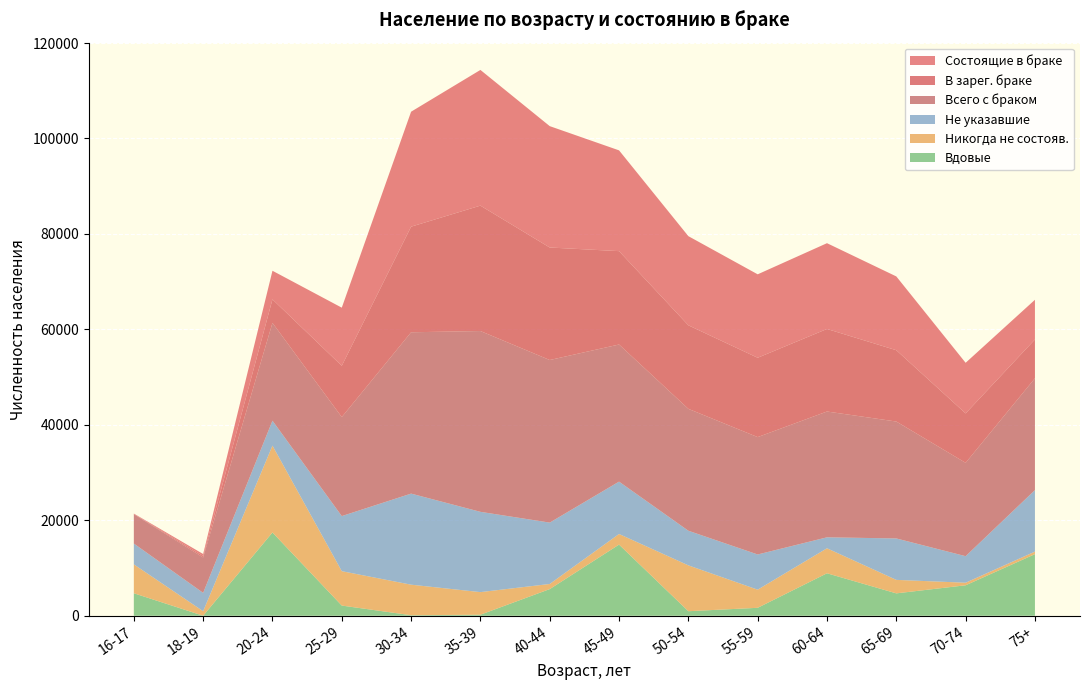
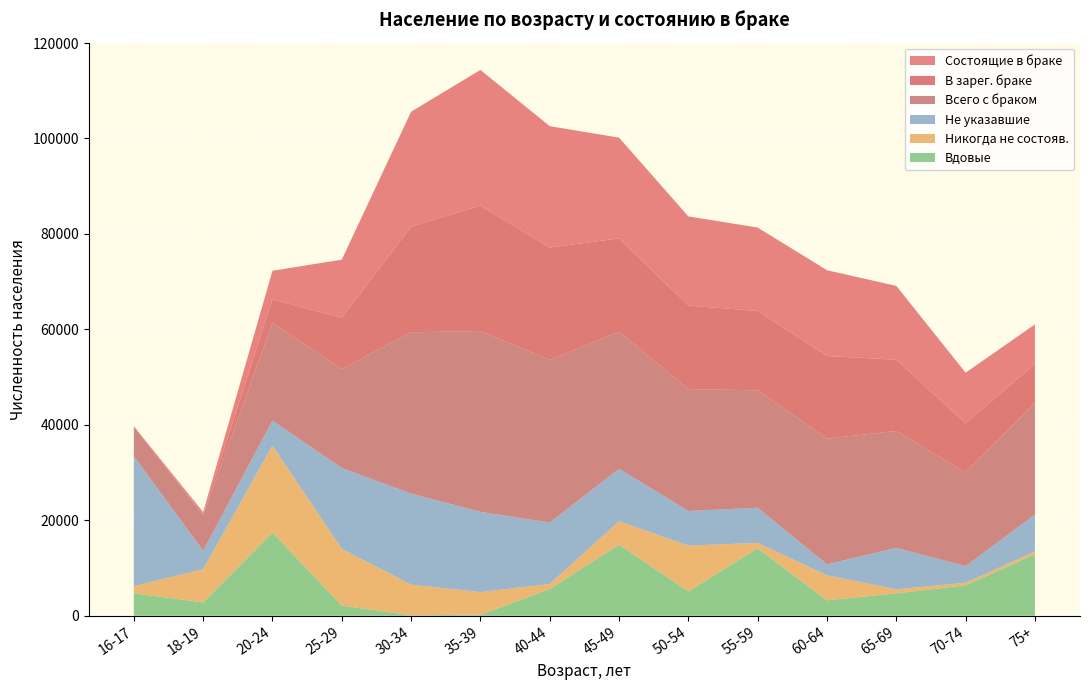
Никогда не состояв., 16-17: 6000 -> 1000
Не указавшие, 16-17: 4000 -> 27000
Вдовые, 18-19: 0 -> 3000
Никогда не состояв., 18-19: 1000 -> 7000
Никогда не состояв., 25-29: 7000 -> 12000
Не указавшие, 25-29: 12000 -> 17000
Никогда не состояв., 45-49: 2000 -> 5000
Вдовые, 50-54: 1000 -> 5000
Вдовые, 55-59: 2000 -> 14000
Никогда не состояв., 55-59: 4000 -> 1000
Вдовые, 60-64: 9000 -> 3000
Никогда не состояв., 65-69: 3000 -> 1000
Не указавшие, 70-74: 6000 -> 3000
Не указавшие, 75+: 13000 -> 8000
